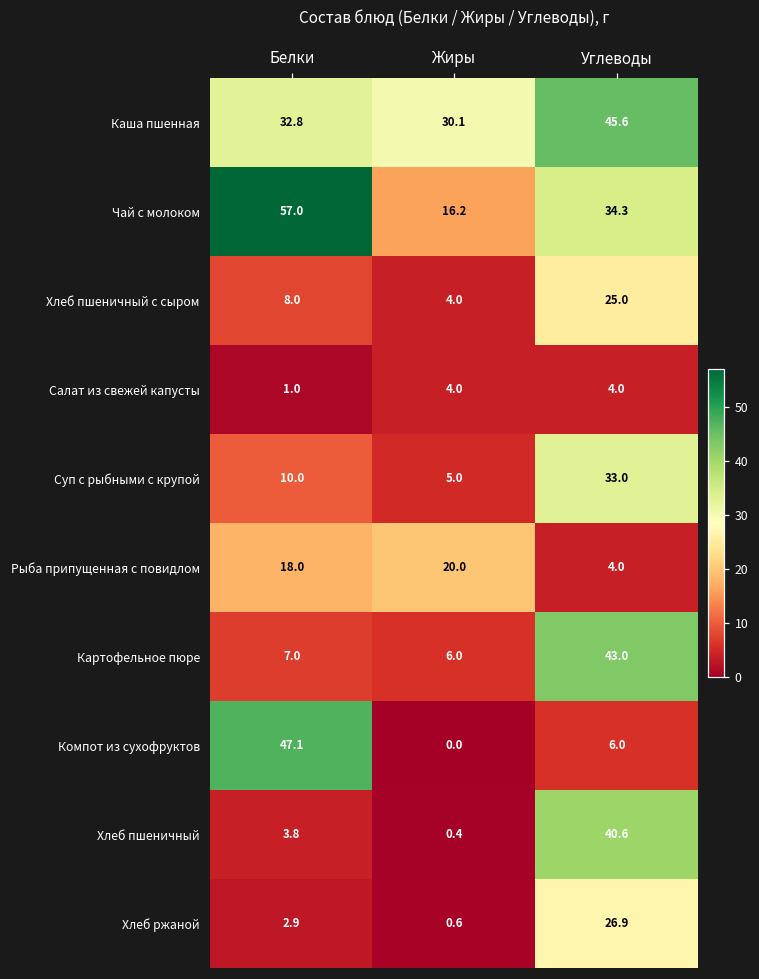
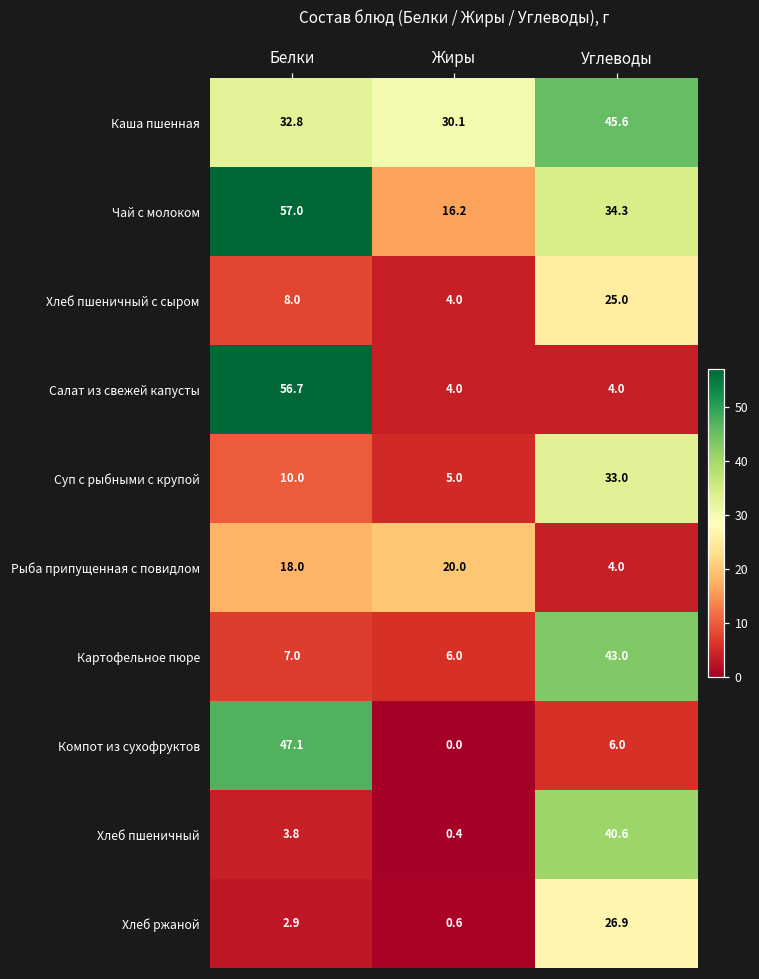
Салат из свежей капусты, Белки: 1.0 -> 56.7
